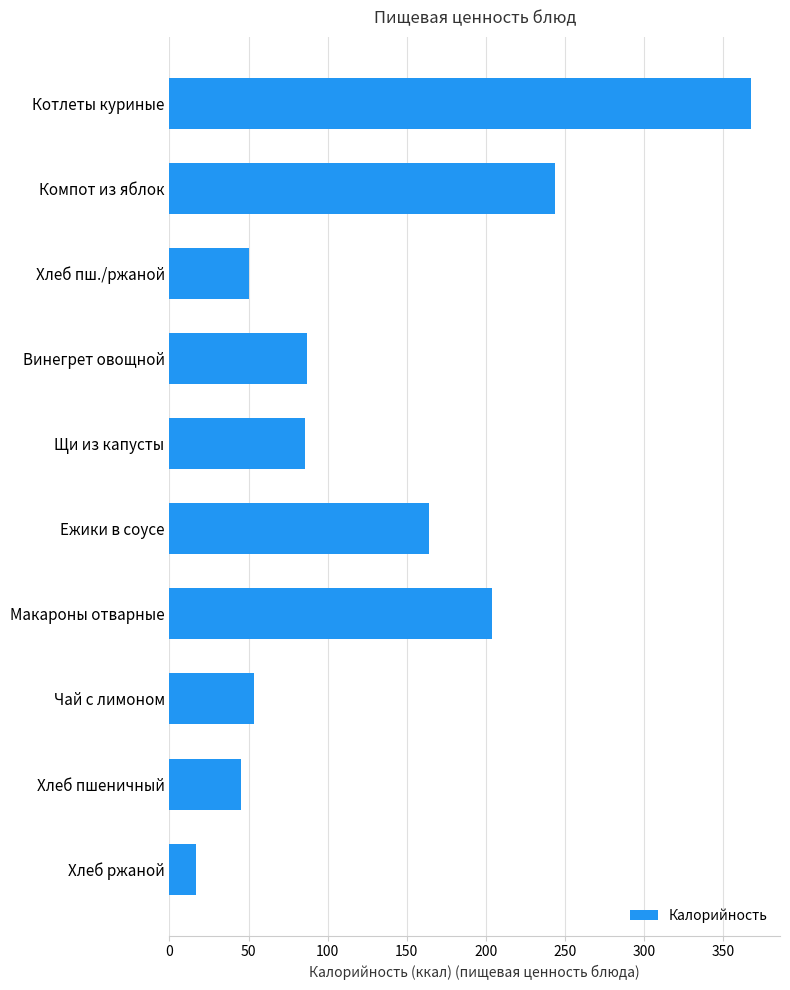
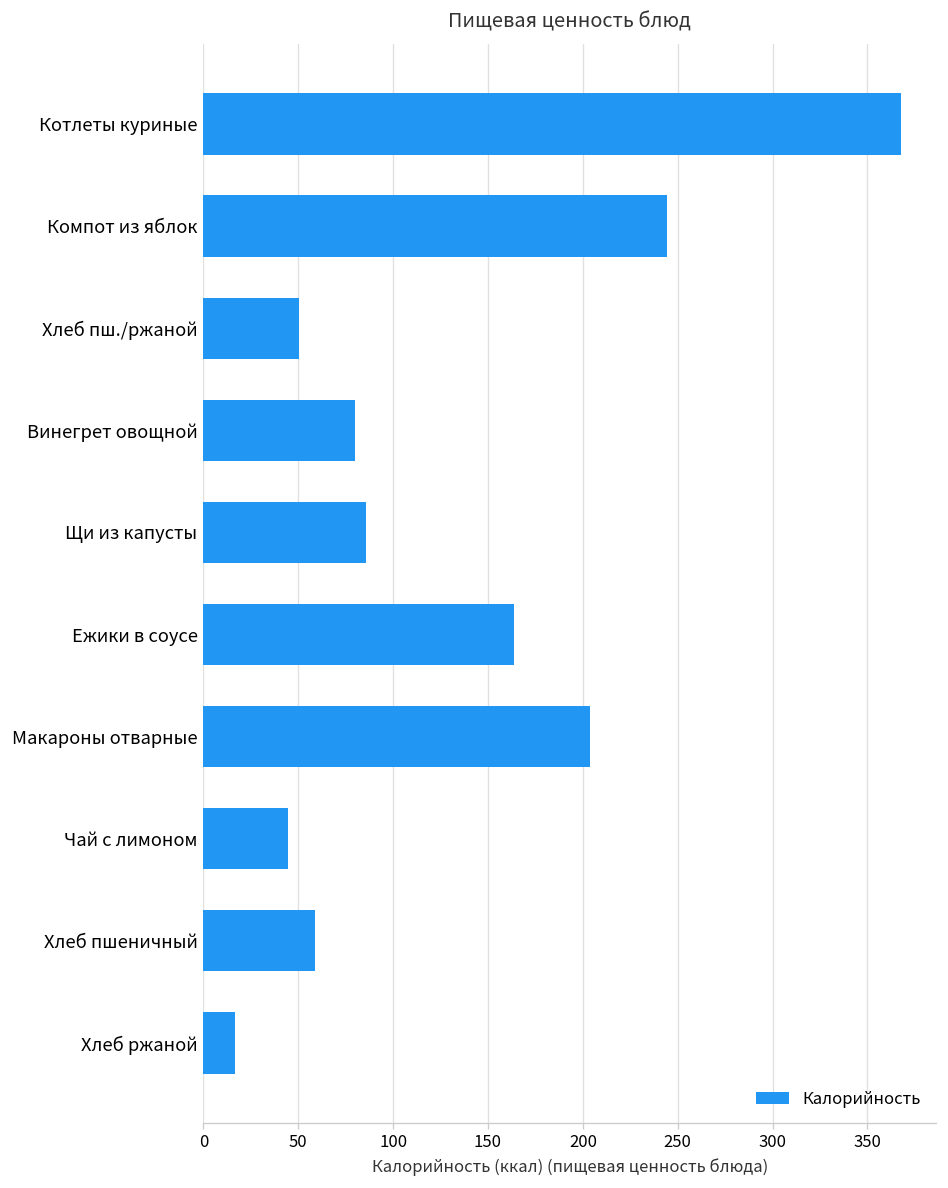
Винегрет овощной: 87 -> 80
Чай с лимоном: 54 -> 45
Хлеб пшеничный: 45 -> 59
